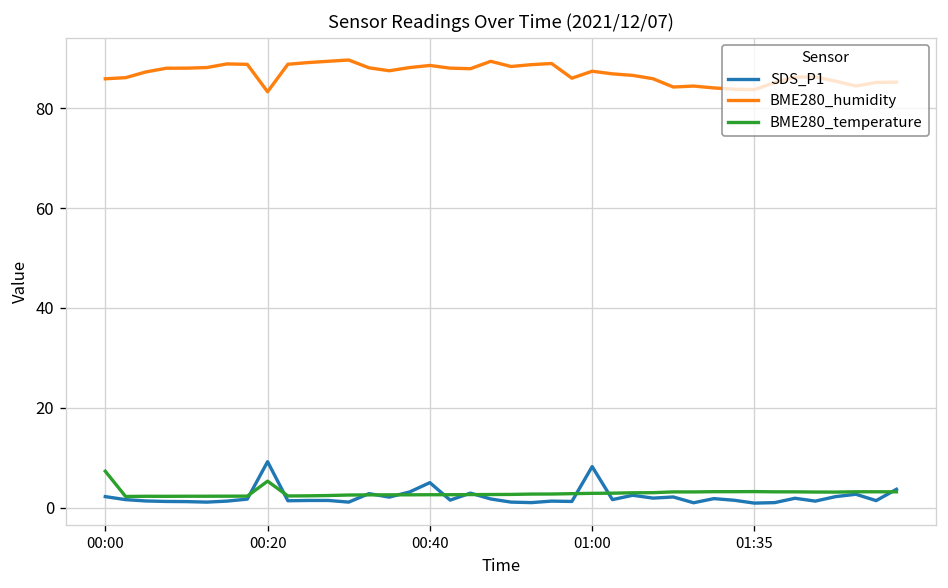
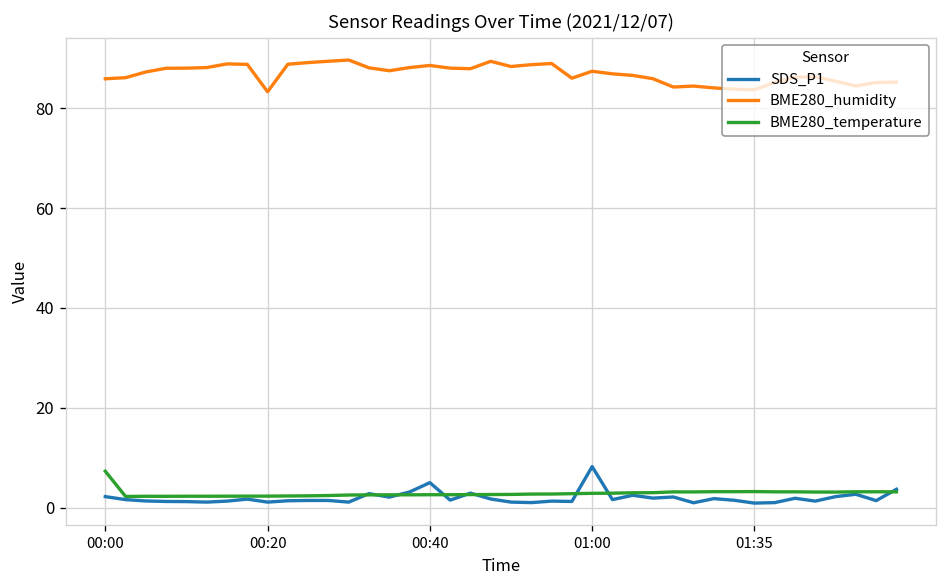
SDS_P1, 00:20: 9 -> 1
BME280_temperature, 00:20: 5 -> 2
